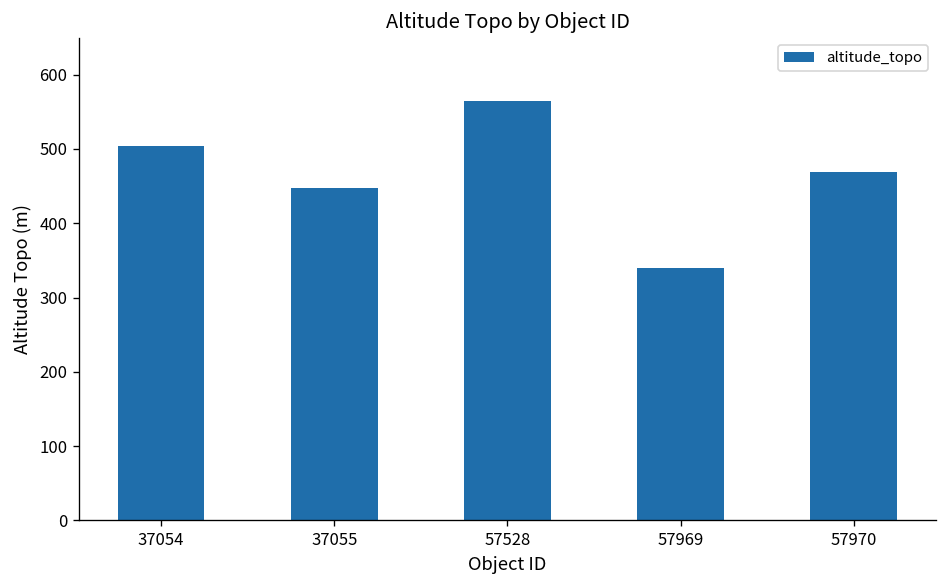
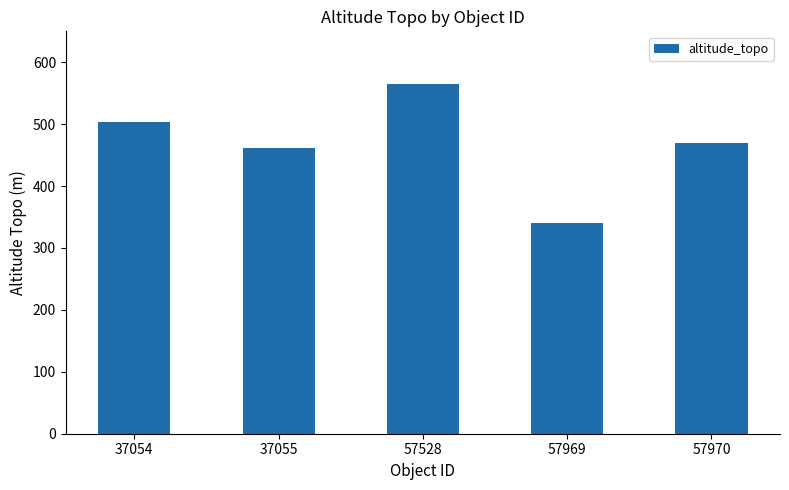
37055: 450 -> 460
